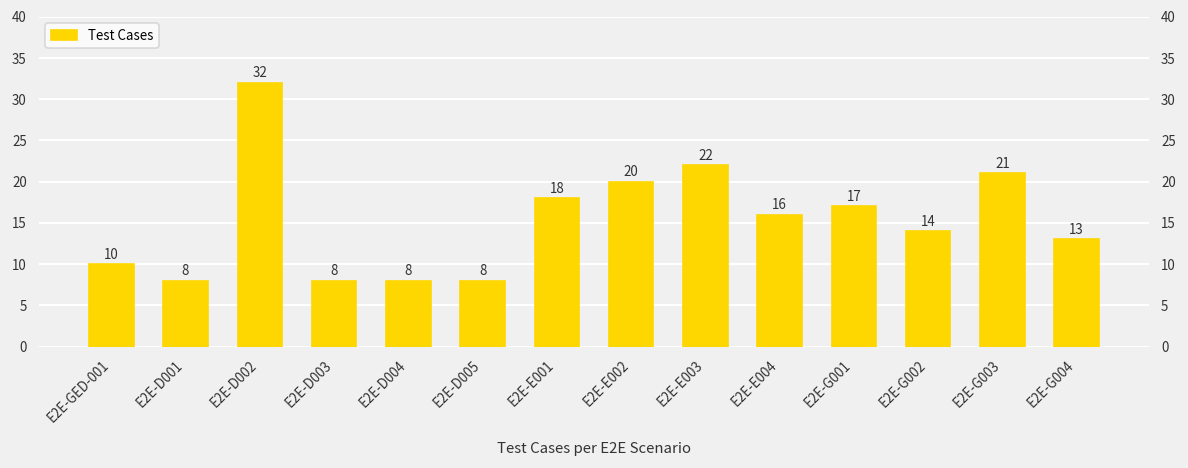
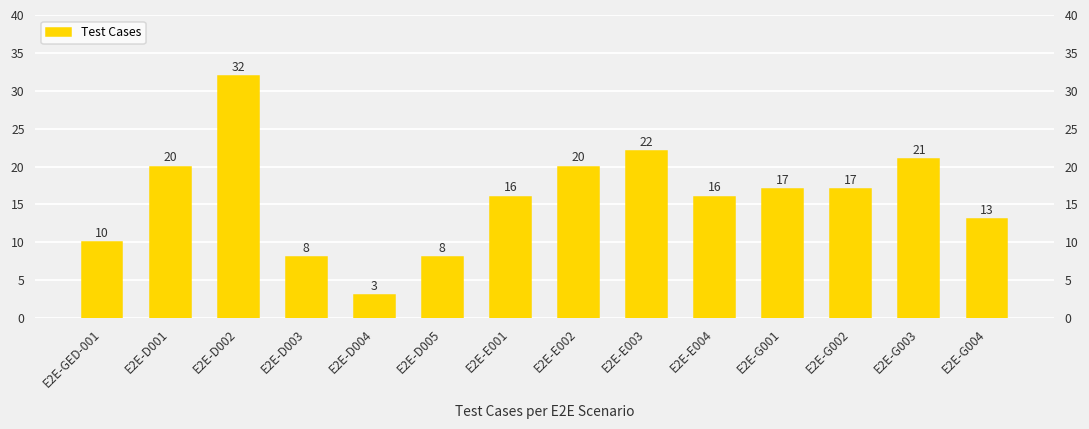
E2E-D001: 8 -> 20
E2E-D004: 8 -> 3
E2E-E001: 18 -> 16
E2E-G002: 14 -> 17
